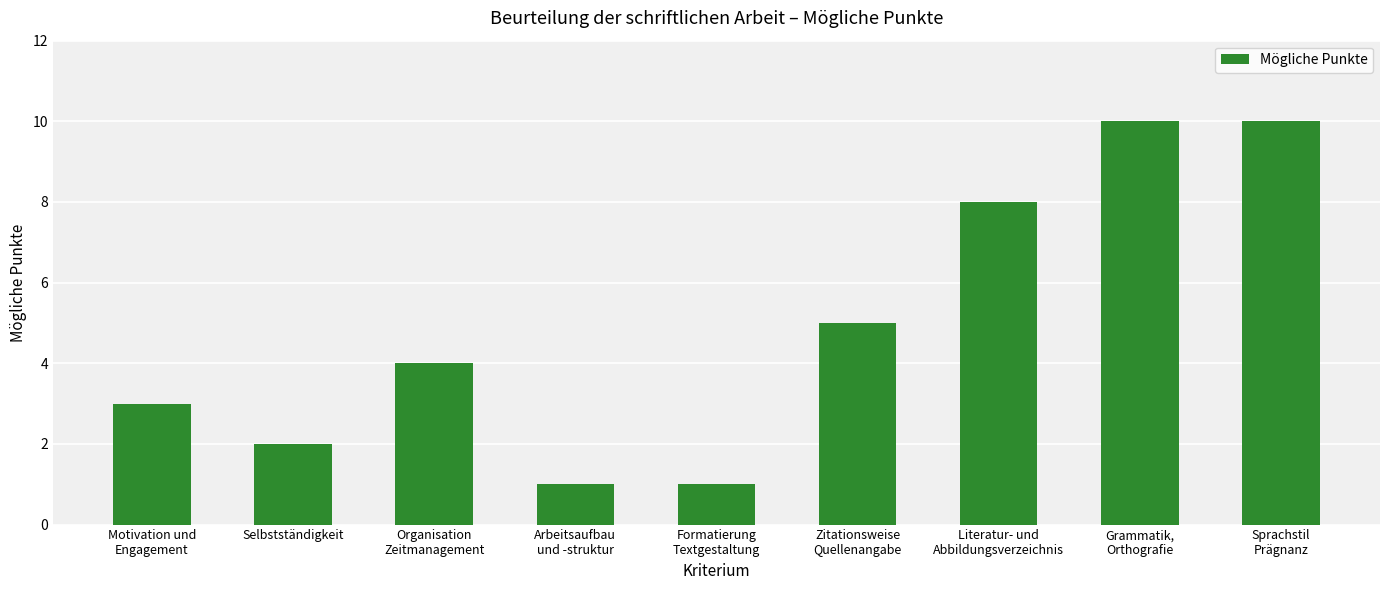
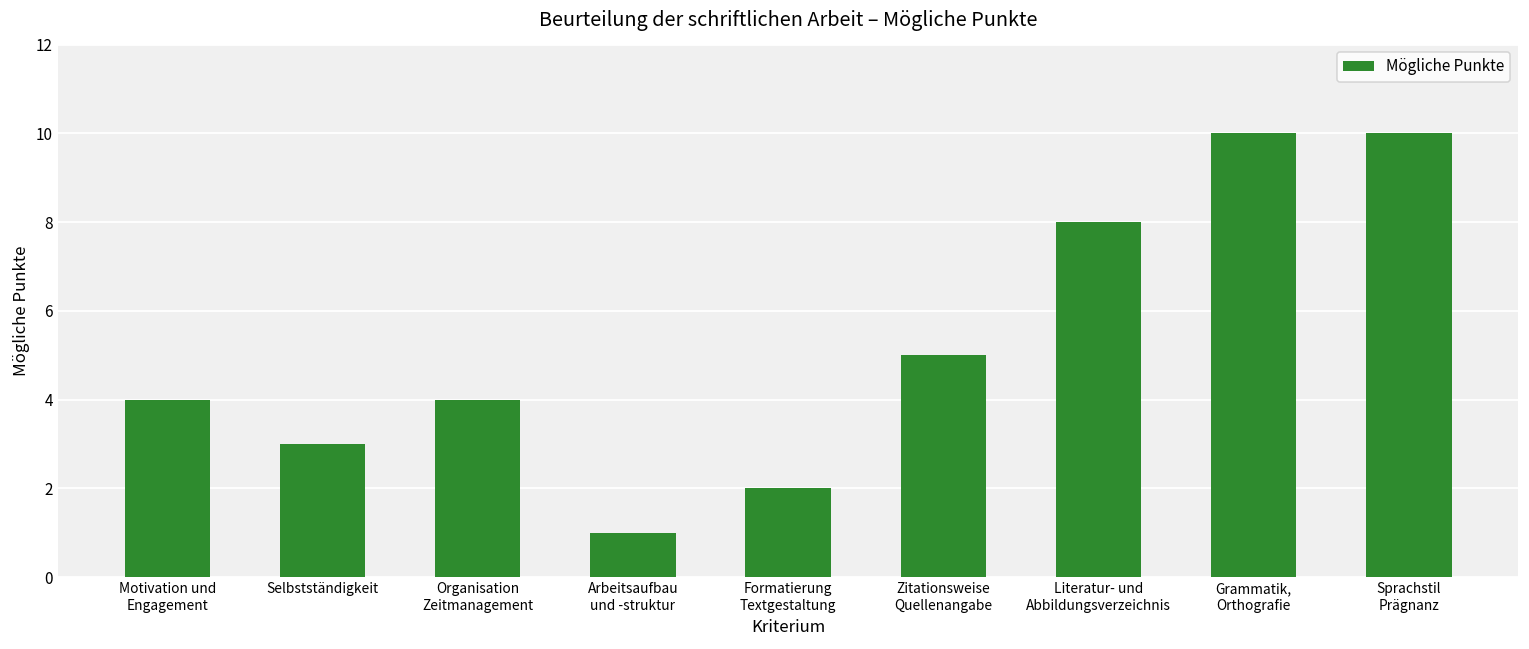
Motivation und Engagement: 3 -> 4
Selbstständigkeit: 2 -> 3
Formatierung Textgestaltung: 1 -> 2
